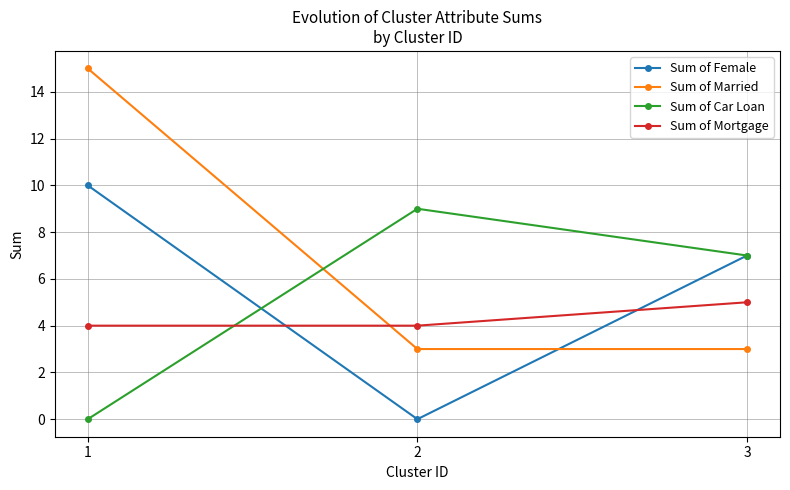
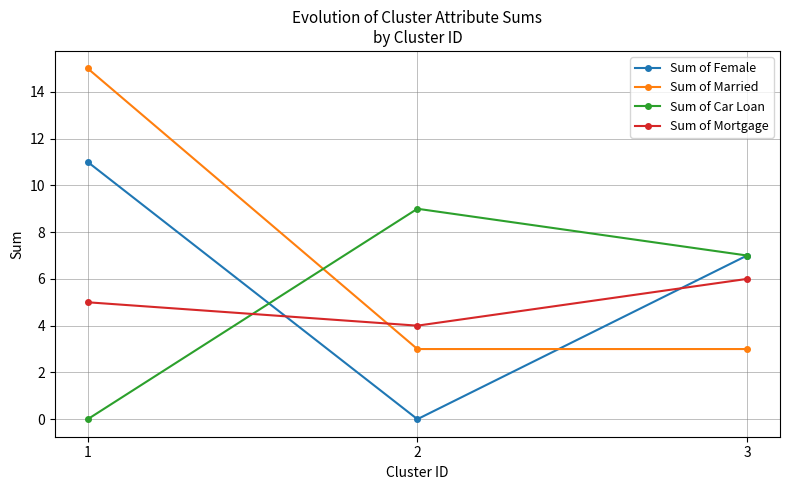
Sum of Female, 1: 10 -> 11
Sum of Mortgage, 1: 4 -> 5
Sum of Mortgage, 3: 5 -> 6
